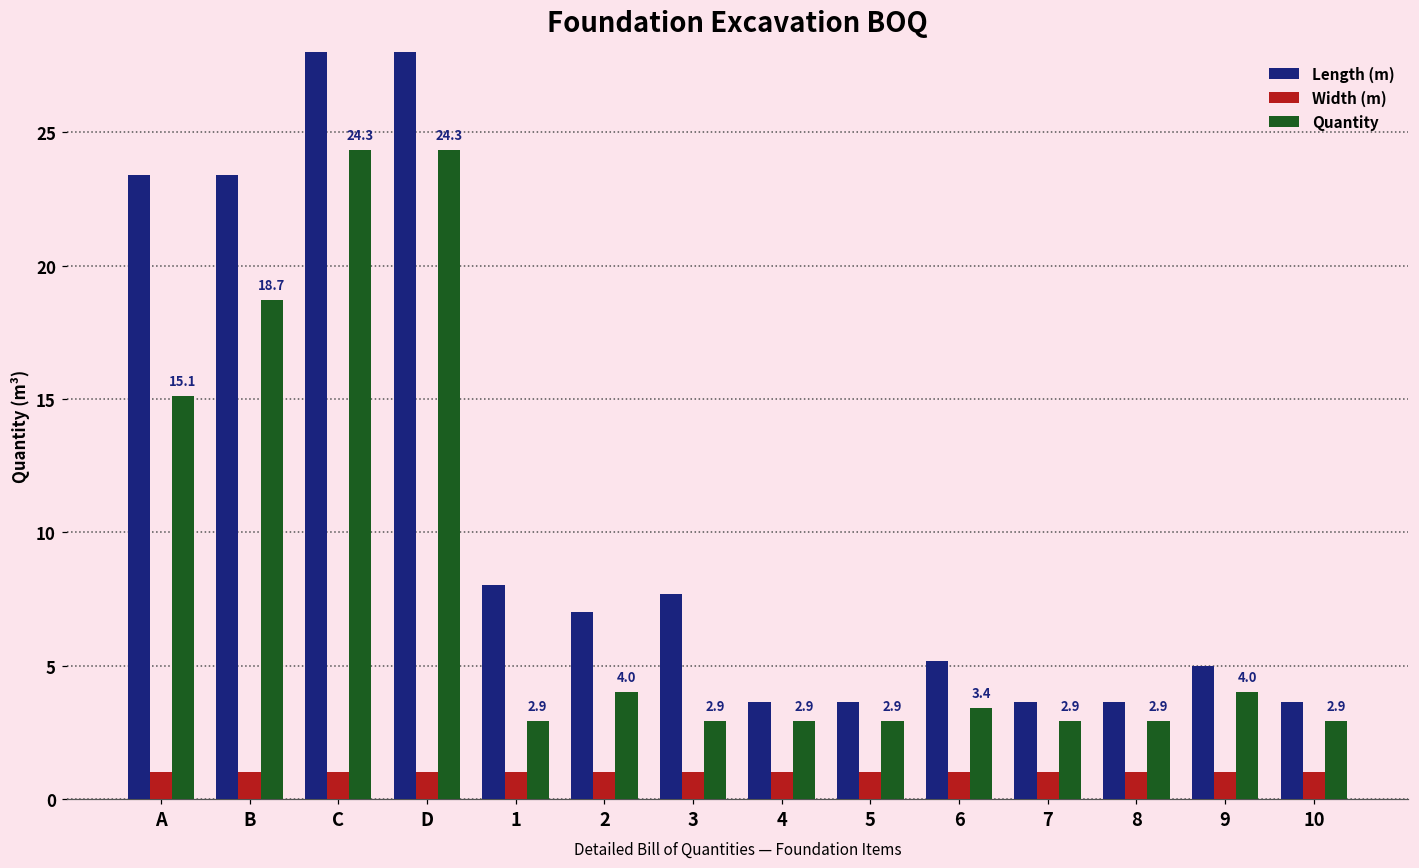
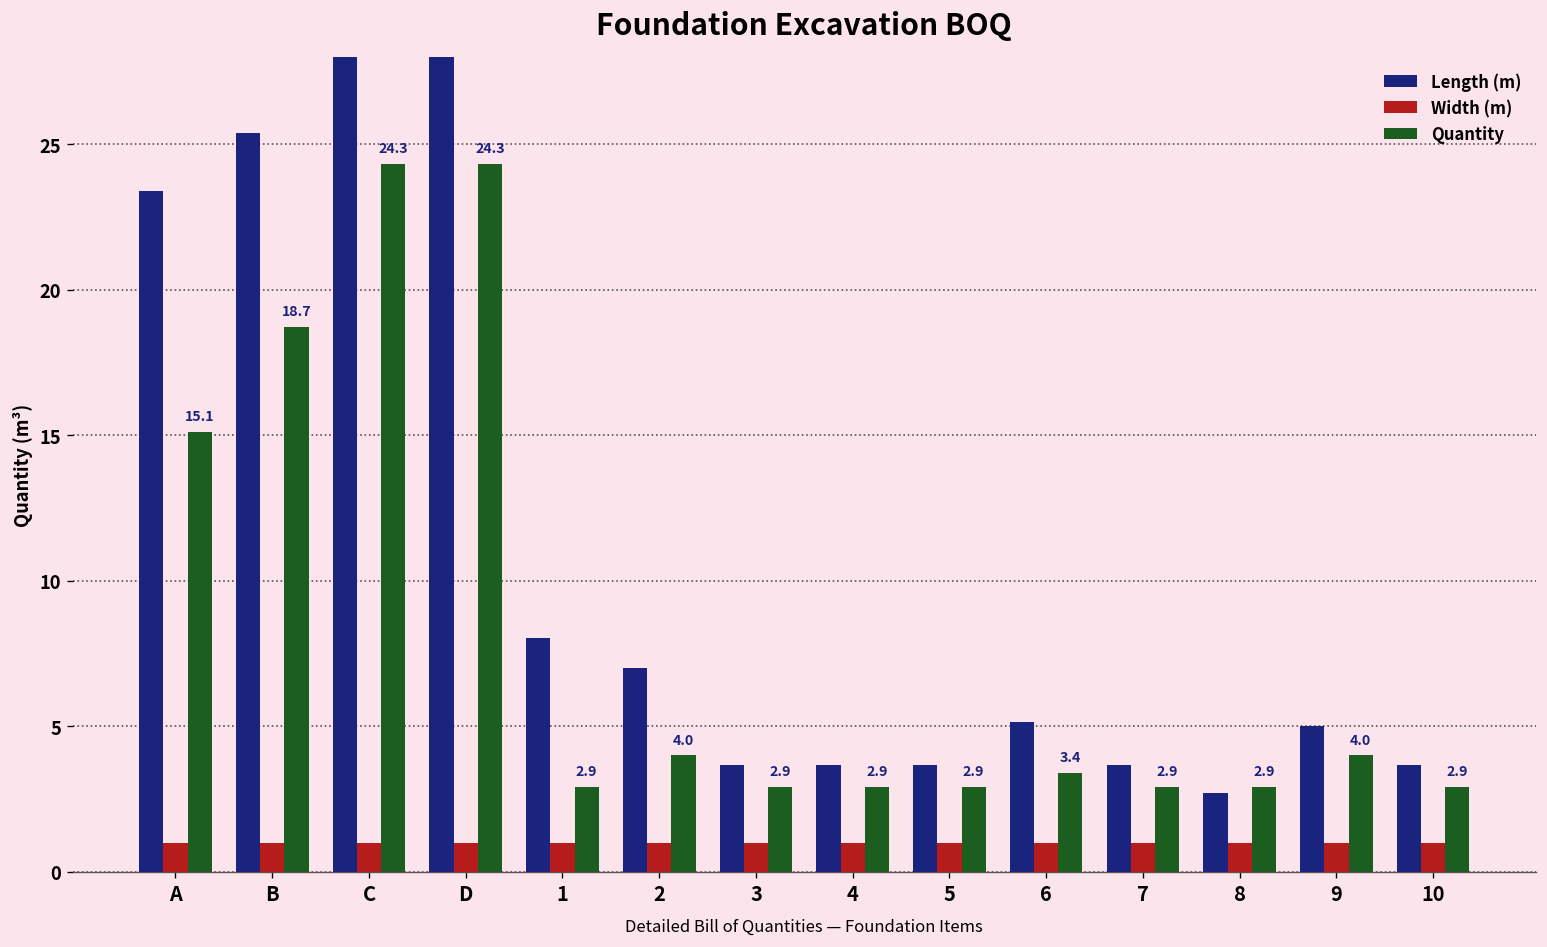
Length (m), B: 23.4 -> 25.4
Length (m), 3: 7.7 -> 3.7
Length (m), 8: 3.7 -> 2.7
